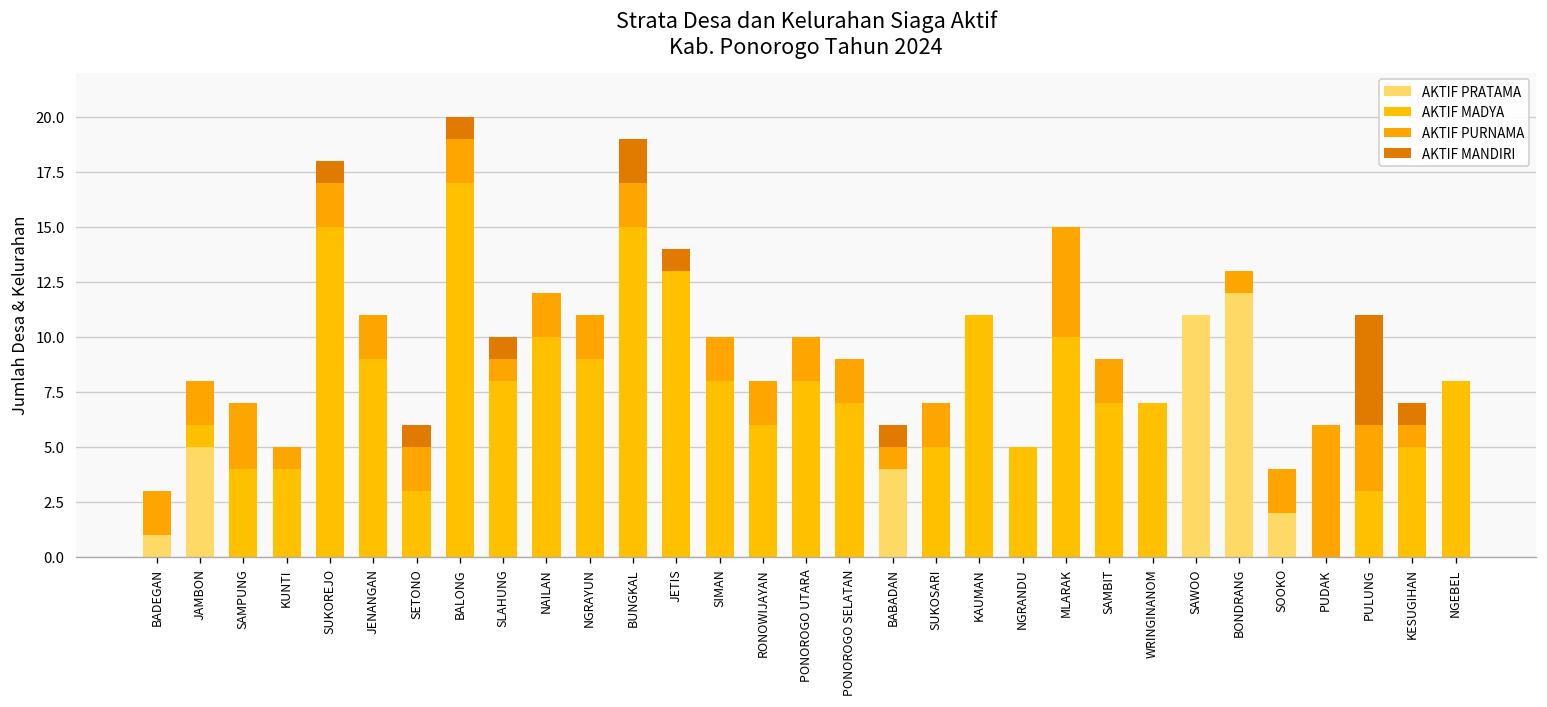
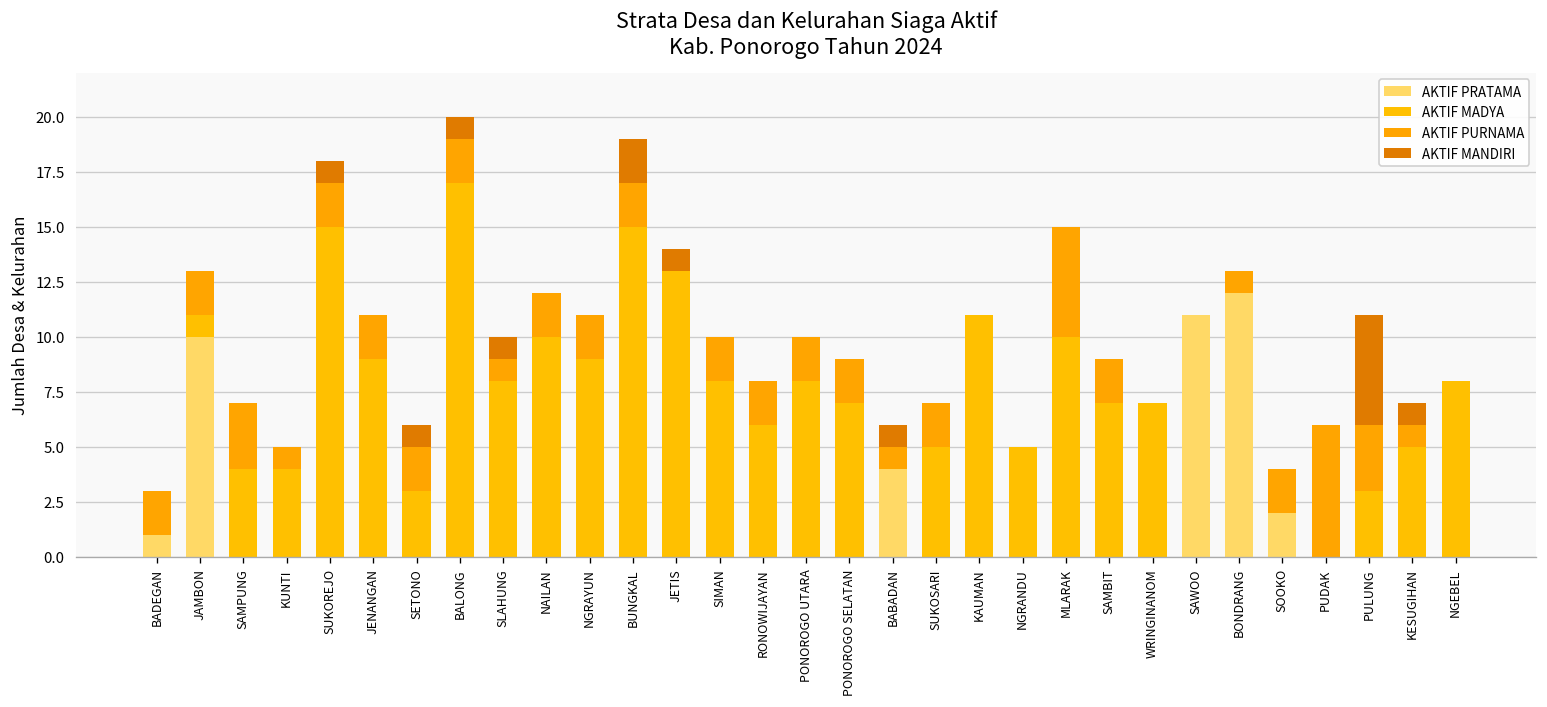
AKTIF PRATAMA, JAMBON: 5 -> 10
